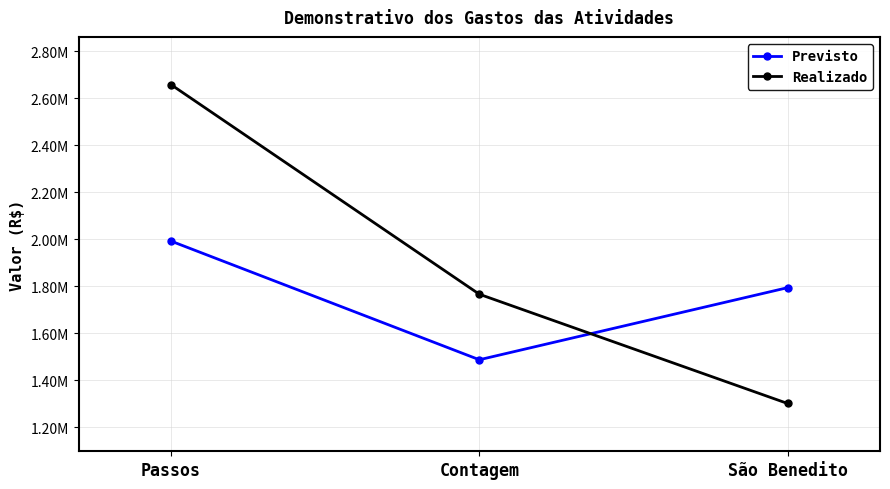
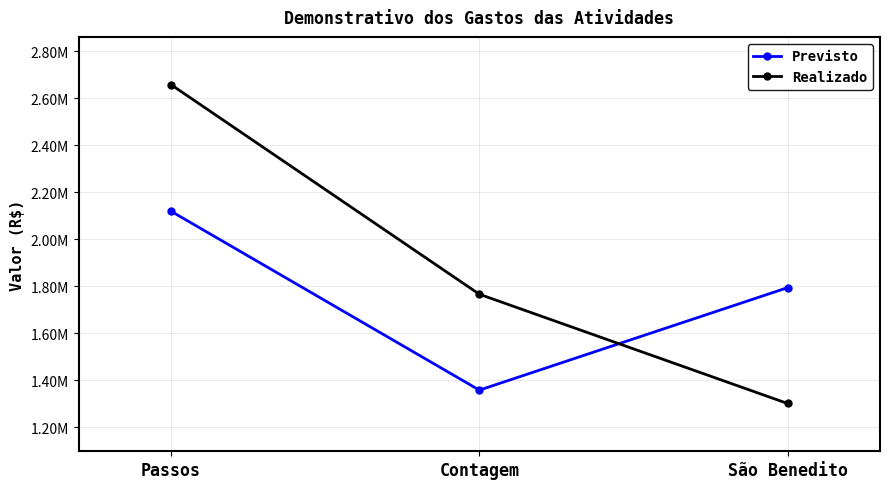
Previsto, Passos: 1990000 -> 2120000
Previsto, Contagem: 1490000 -> 1360000
